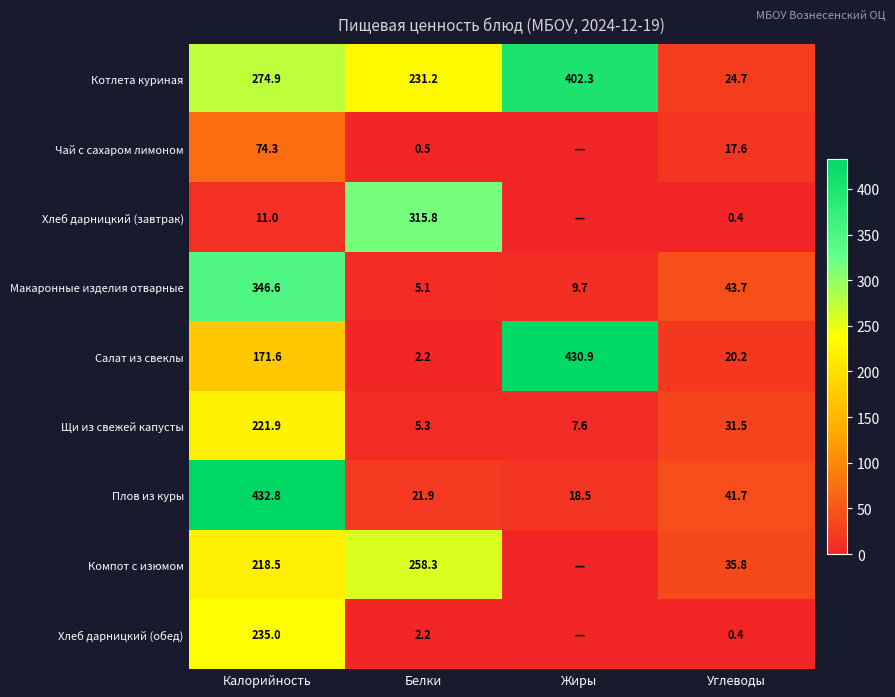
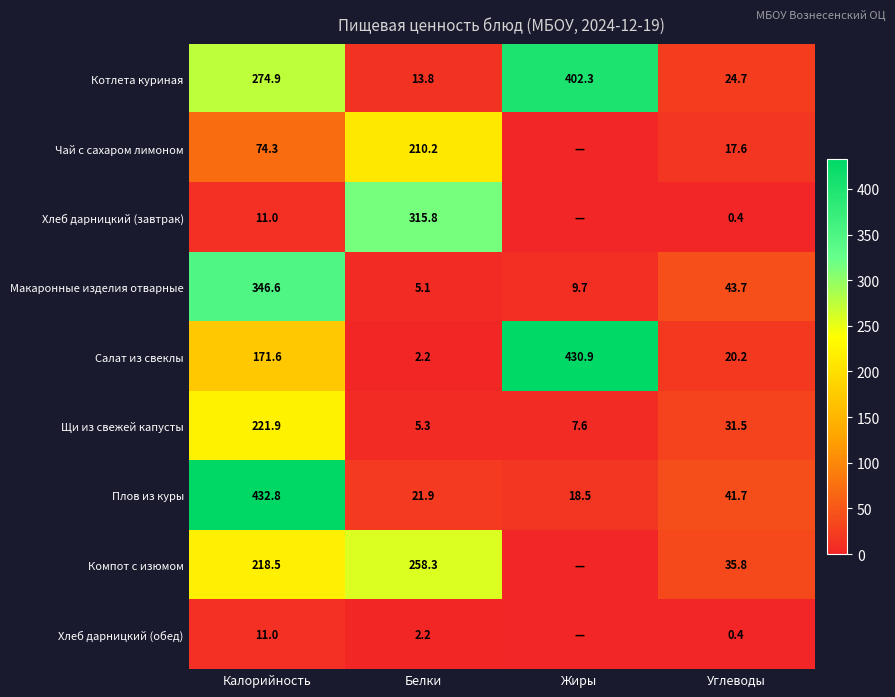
Котлета куриная, Белки: 231.2 -> 13.8
Чай с сахаром лимоном, Белки: 0.5 -> 210.2
Хлеб дарницкий (обед), Калорийность: 235.0 -> 11.0
